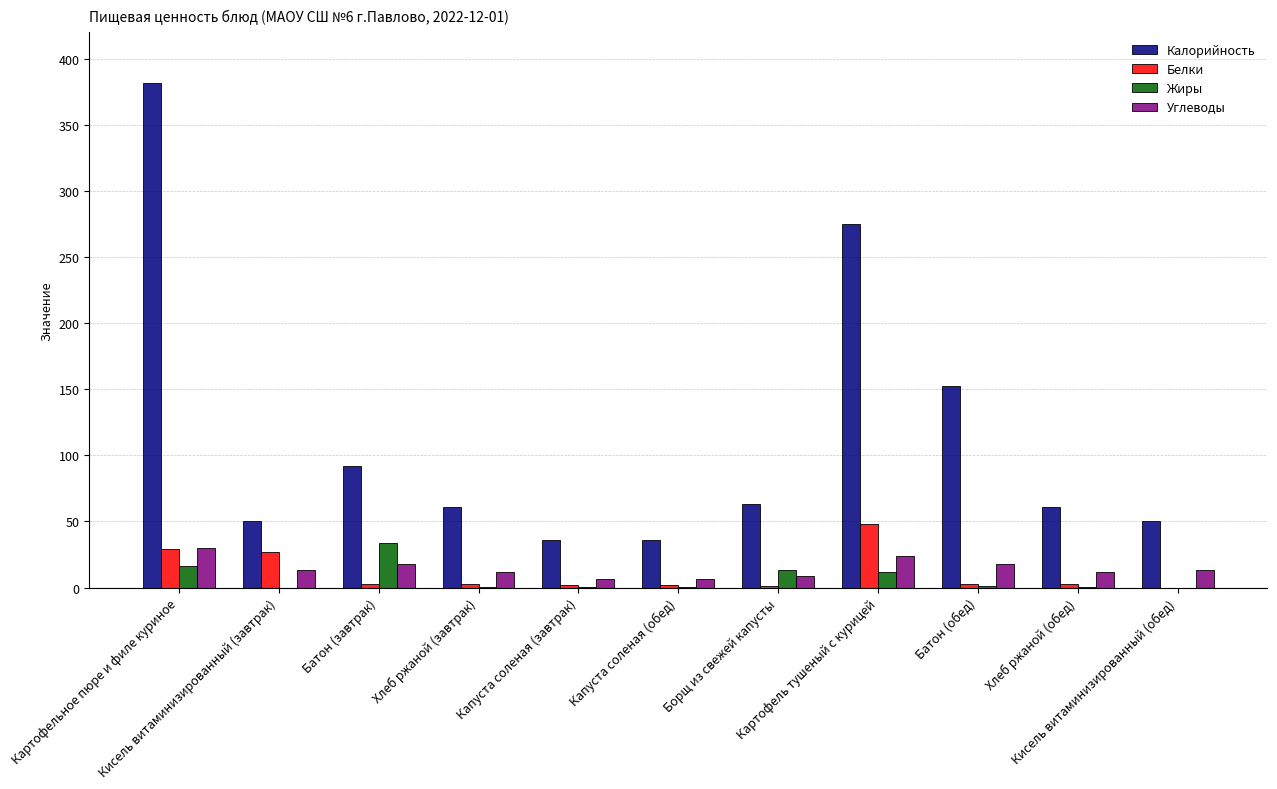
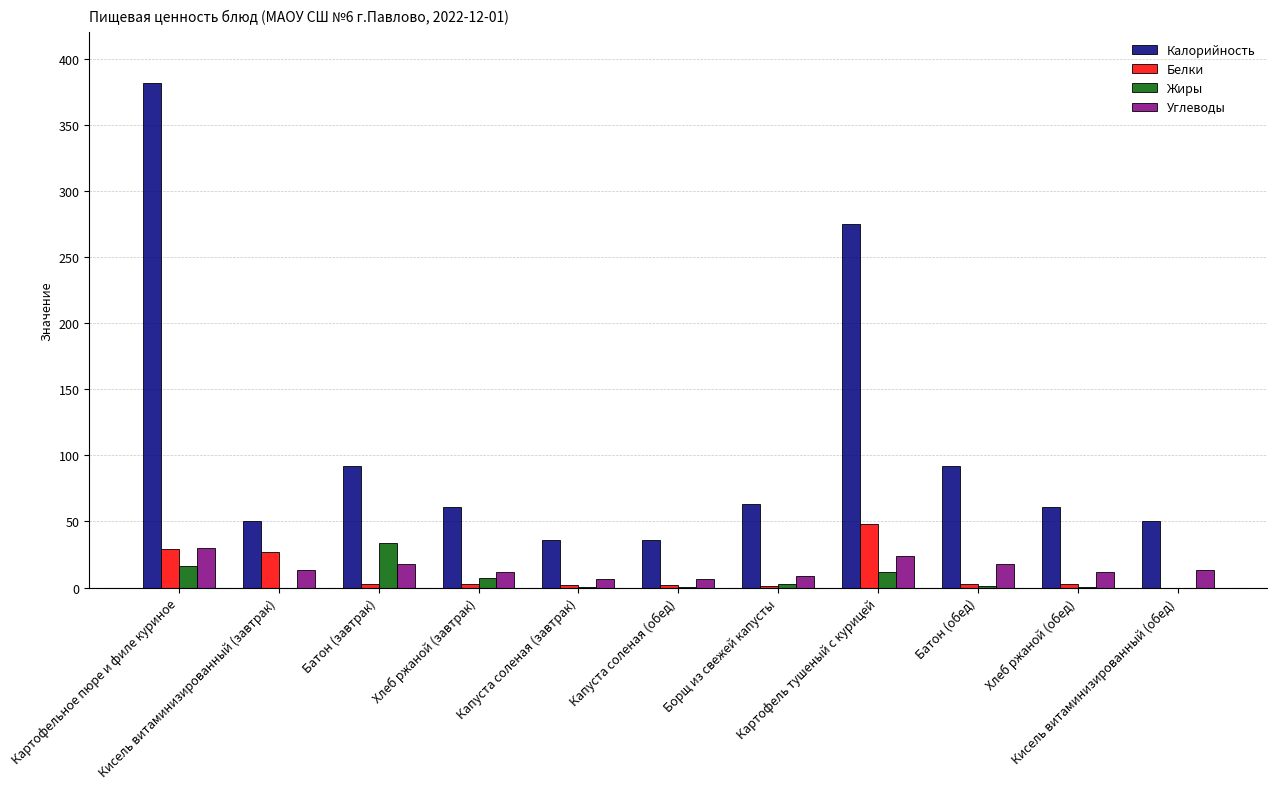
Жиры, Хлеб ржаной (завтрак): 0 -> 7
Жиры, Борщ из свежей капусты: 13 -> 3
Калорийность, Батон (обед): 153 -> 92
